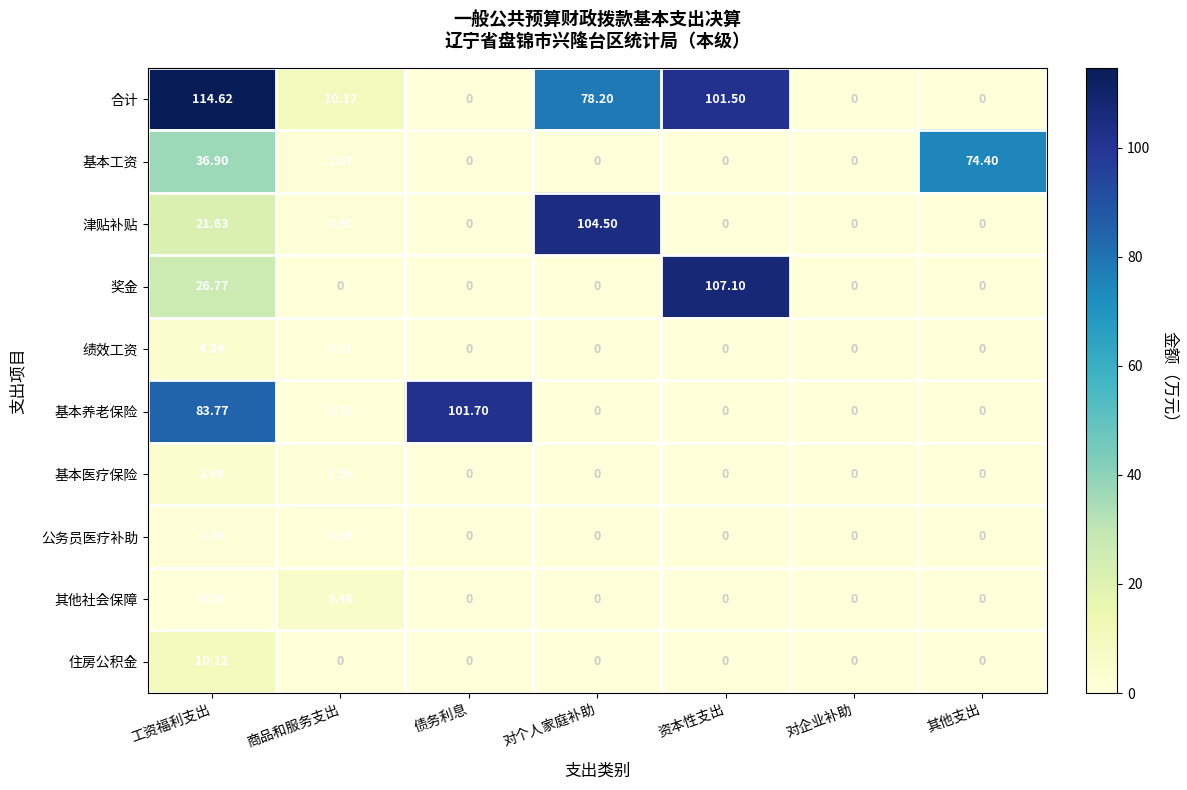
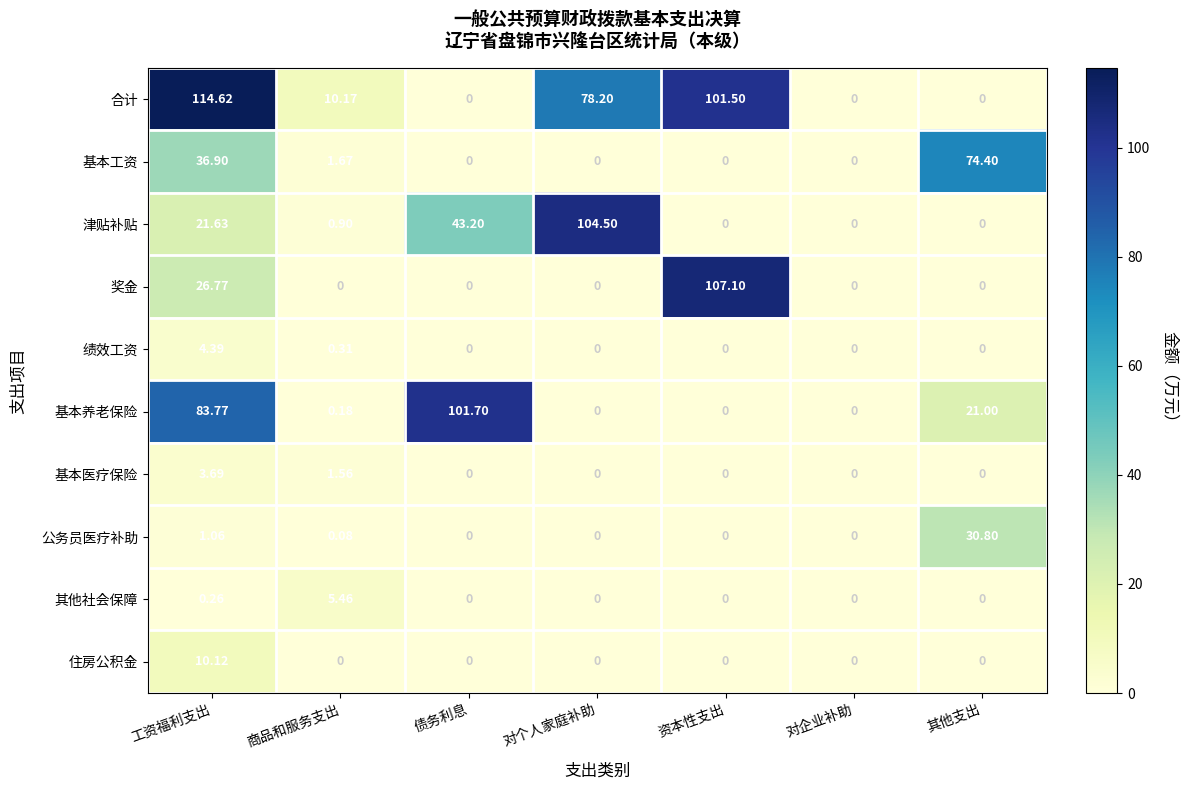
津贴补贴, 债务利息: 0 -> 43.20
基本养老保险, 其他支出: 0 -> 21.00
公务员医疗补助, 其他支出: 0 -> 30.80
